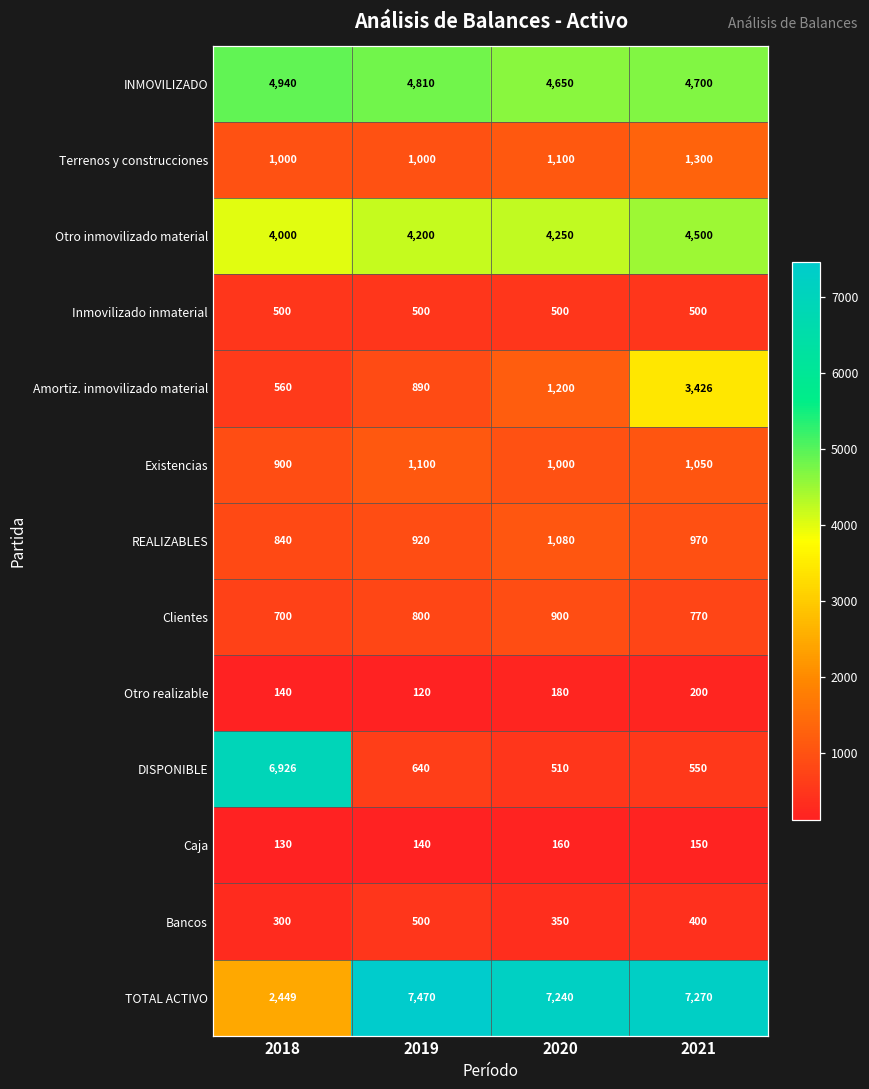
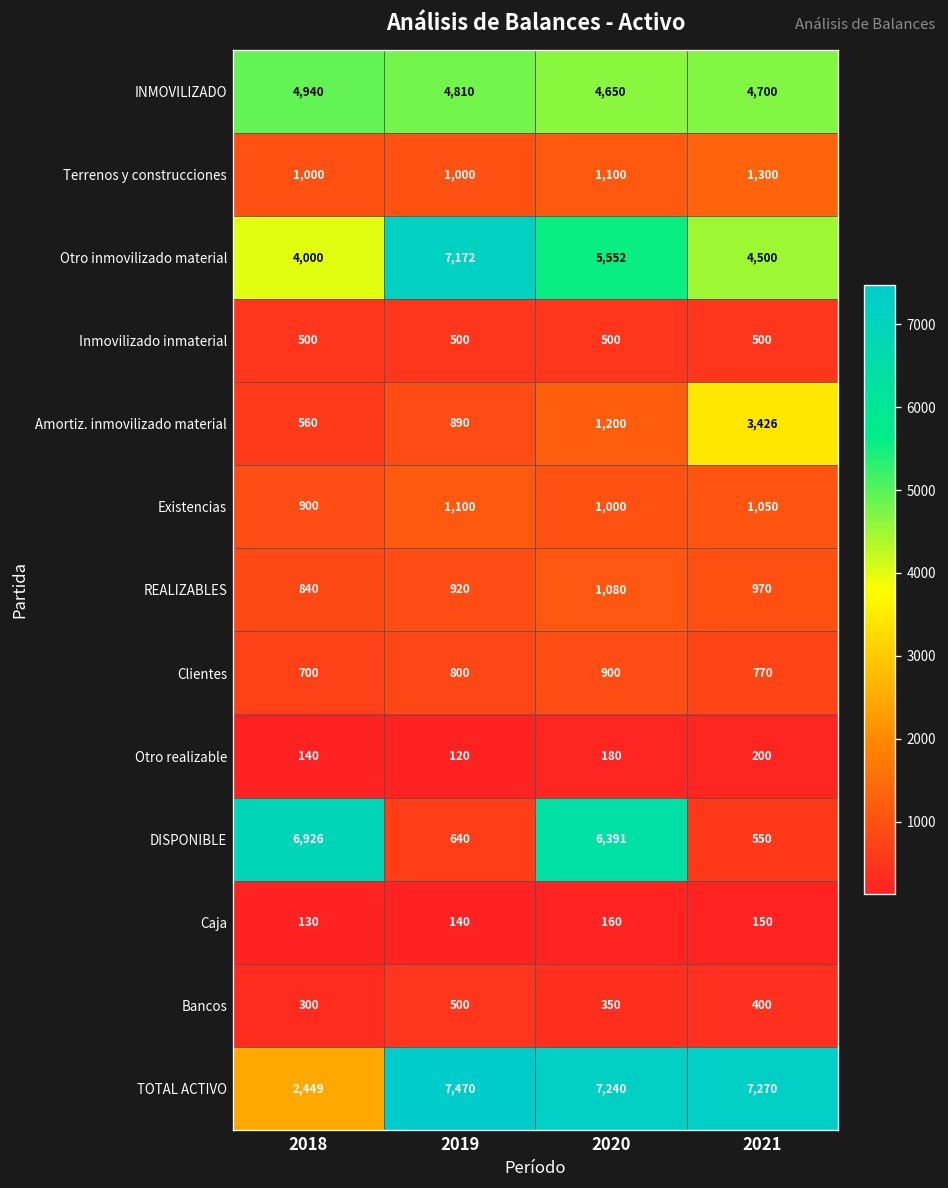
Otro inmovilizado material, 2019: 4,200 -> 7,172
Otro inmovilizado material, 2020: 4,250 -> 5,552
DISPONIBLE, 2020: 510 -> 6,391
